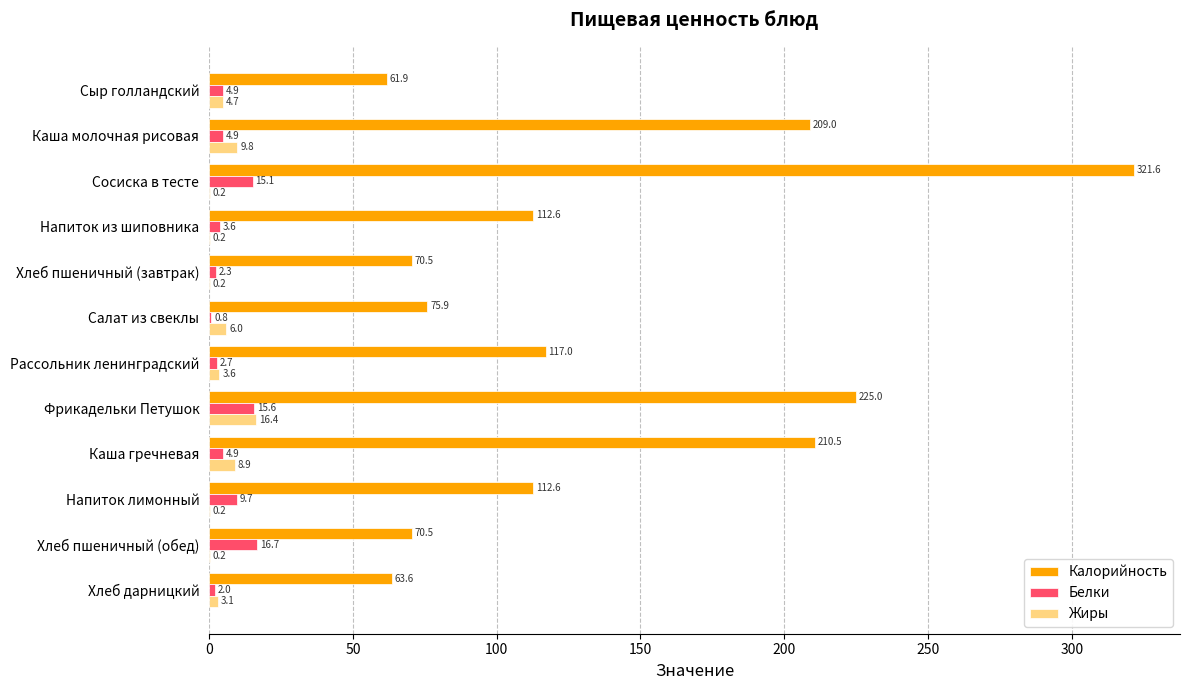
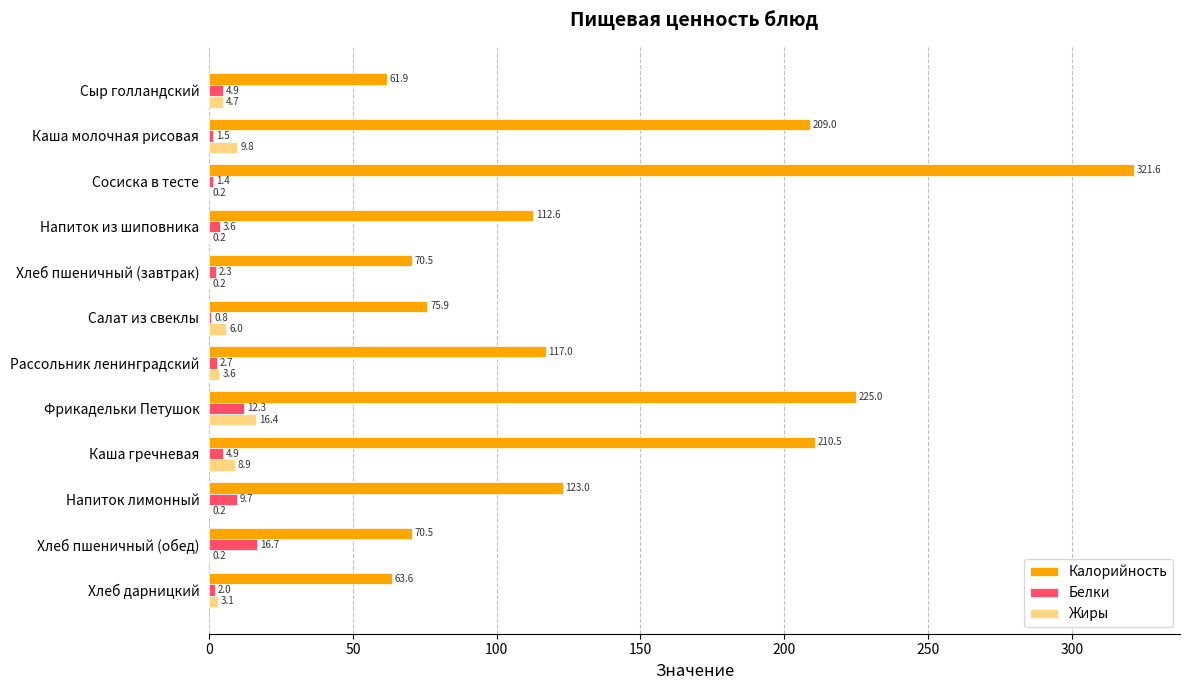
Белки, Каша молочная рисовая: 4.9 -> 1.5
Белки, Сосиска в тесте: 15.1 -> 1.4
Белки, Фрикадельки Петушок: 15.6 -> 12.3
Калорийность, Напиток лимонный: 112.6 -> 123.0
